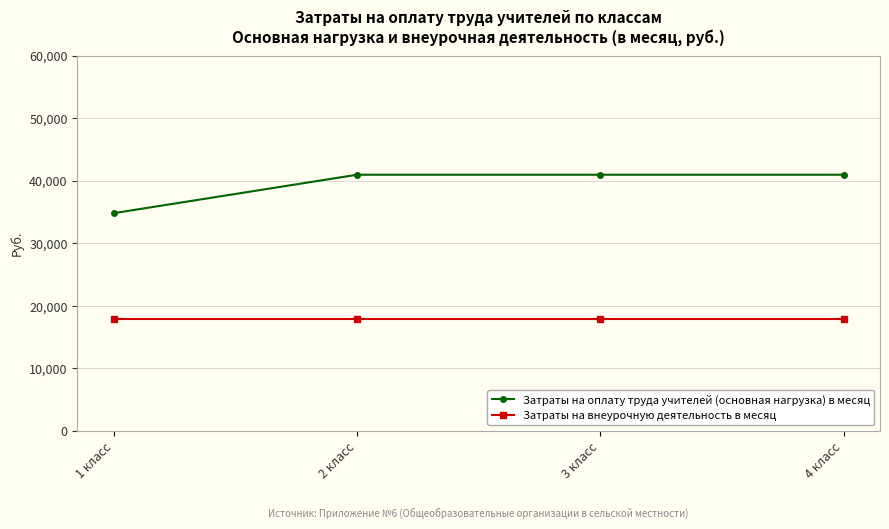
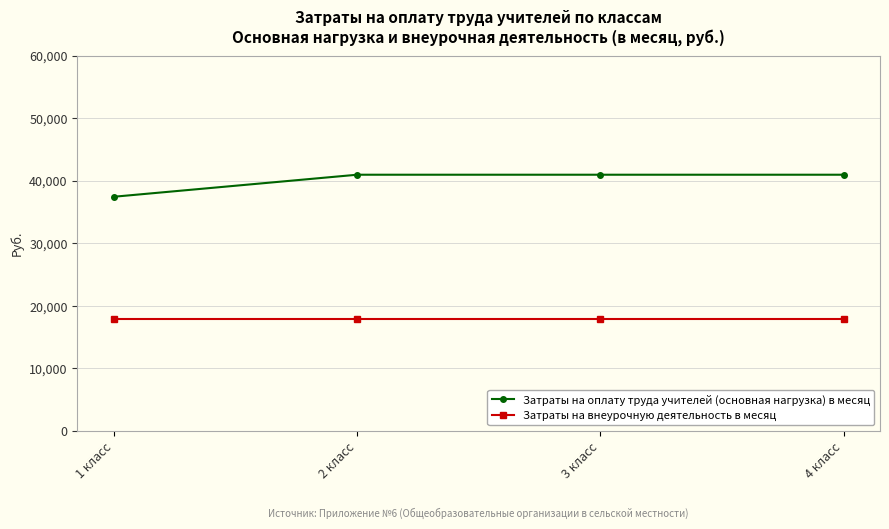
Затраты на оплату труда учителей (основная нагрузка) в месяц, 1 класс: 35,000 -> 37,000
